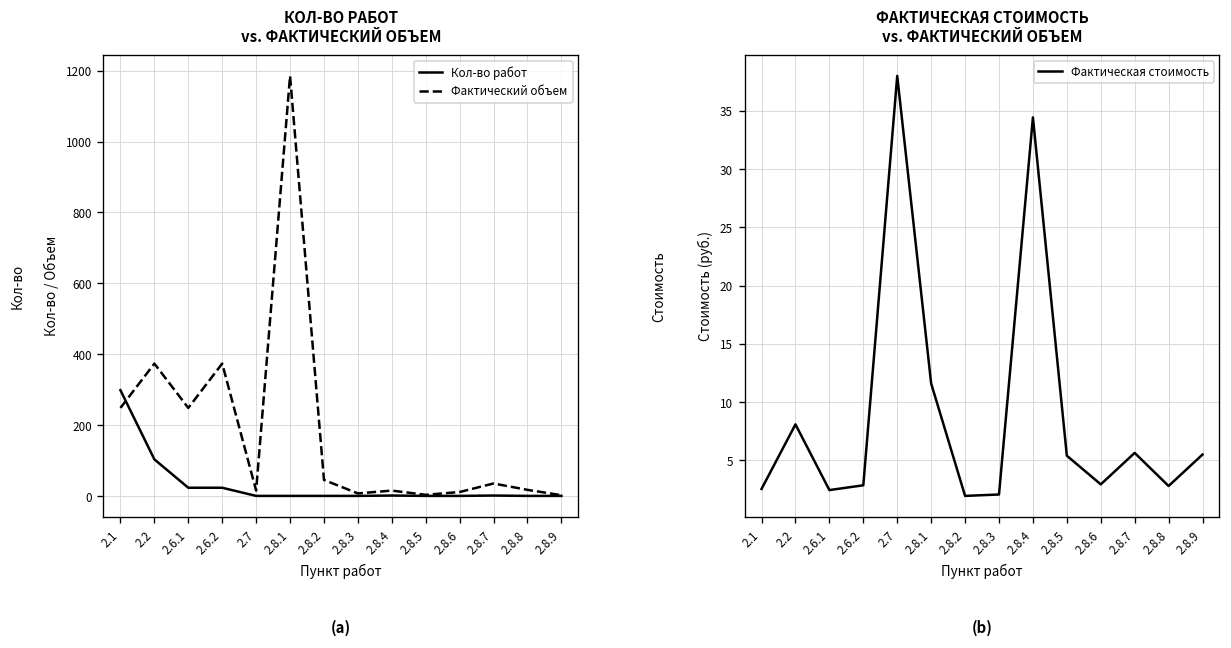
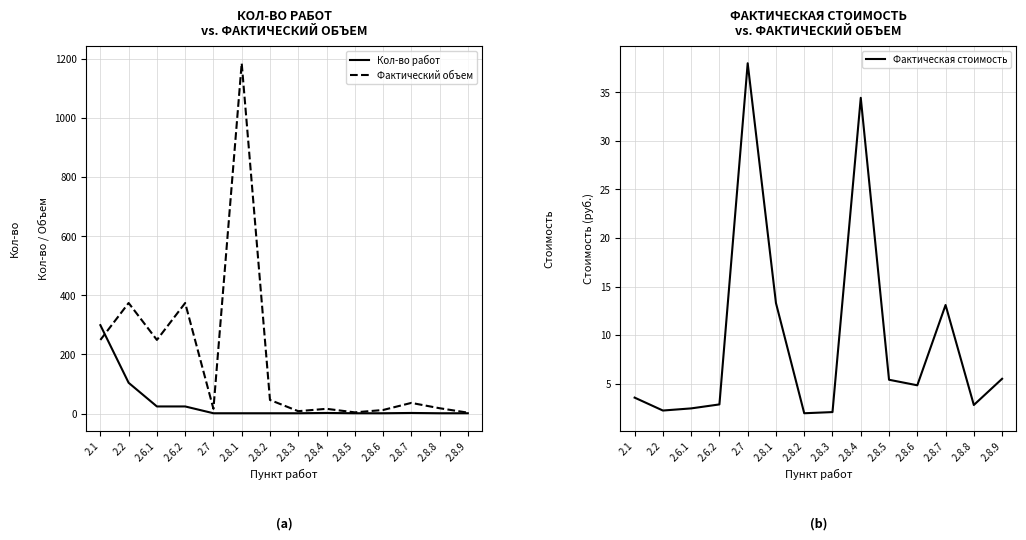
ФАКТИЧЕСКАЯ СТОИМОСТЬ vs. ФАКТИЧЕСКИЙ ОБЪЕМ, 2.1: 3 -> 4
ФАКТИЧЕСКАЯ СТОИМОСТЬ vs. ФАКТИЧЕСКИЙ ОБЪЕМ, 2.2: 8 -> 2
ФАКТИЧЕСКАЯ СТОИМОСТЬ vs. ФАКТИЧЕСКИЙ ОБЪЕМ, 2.8.1: 12 -> 13
ФАКТИЧЕСКАЯ СТОИМОСТЬ vs. ФАКТИЧЕСКИЙ ОБЪЕМ, 2.8.6: 3 -> 5
ФАКТИЧЕСКАЯ СТОИМОСТЬ vs. ФАКТИЧЕСКИЙ ОБЪЕМ, 2.8.7: 6 -> 13
